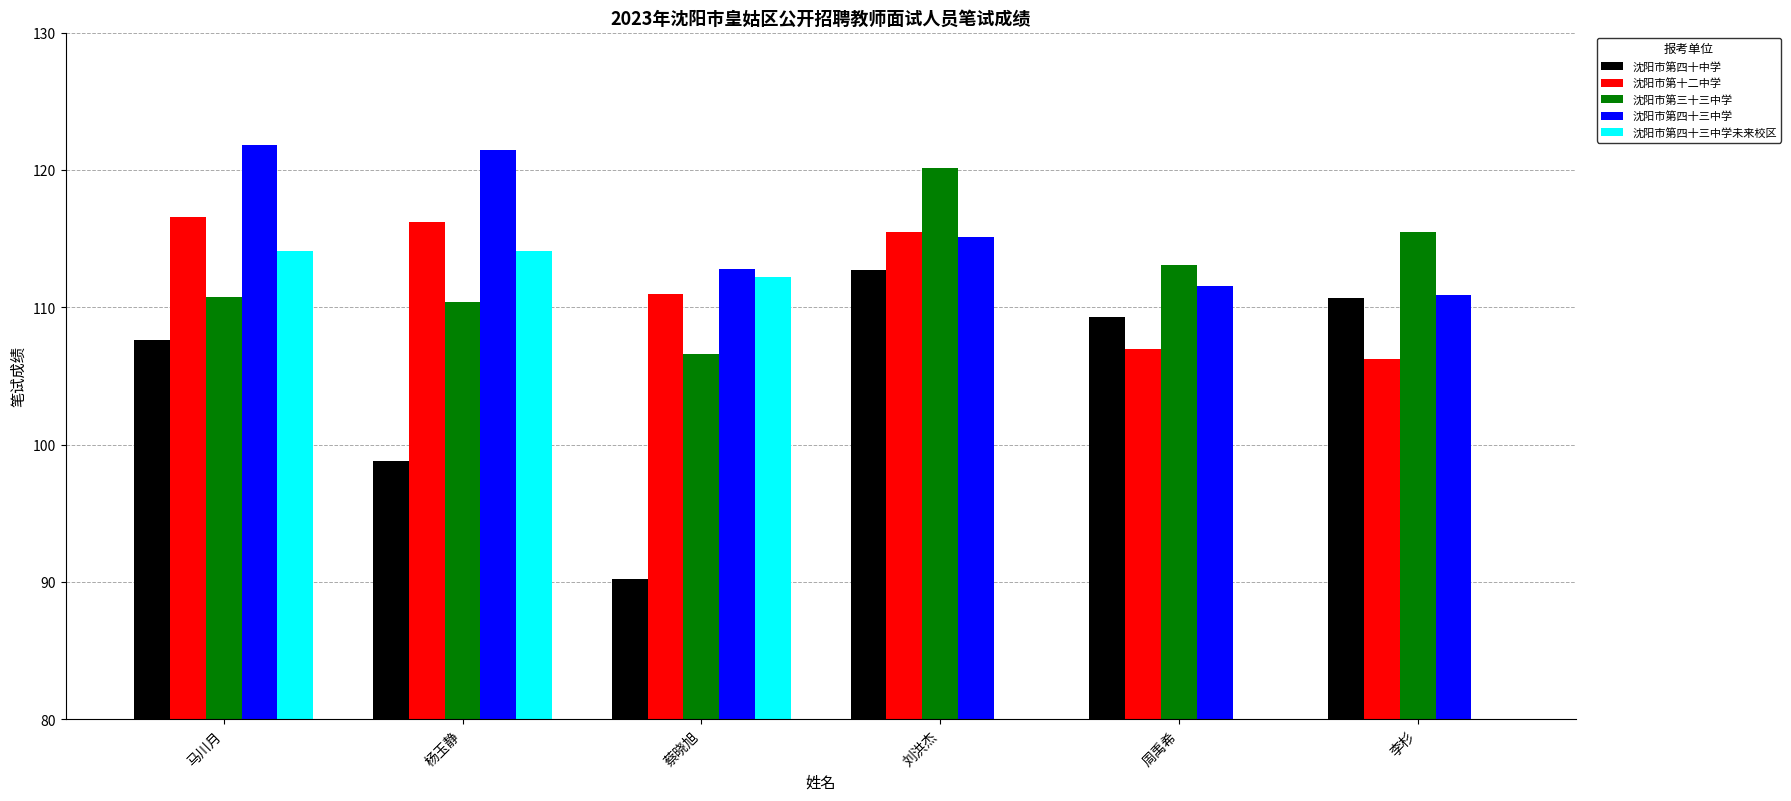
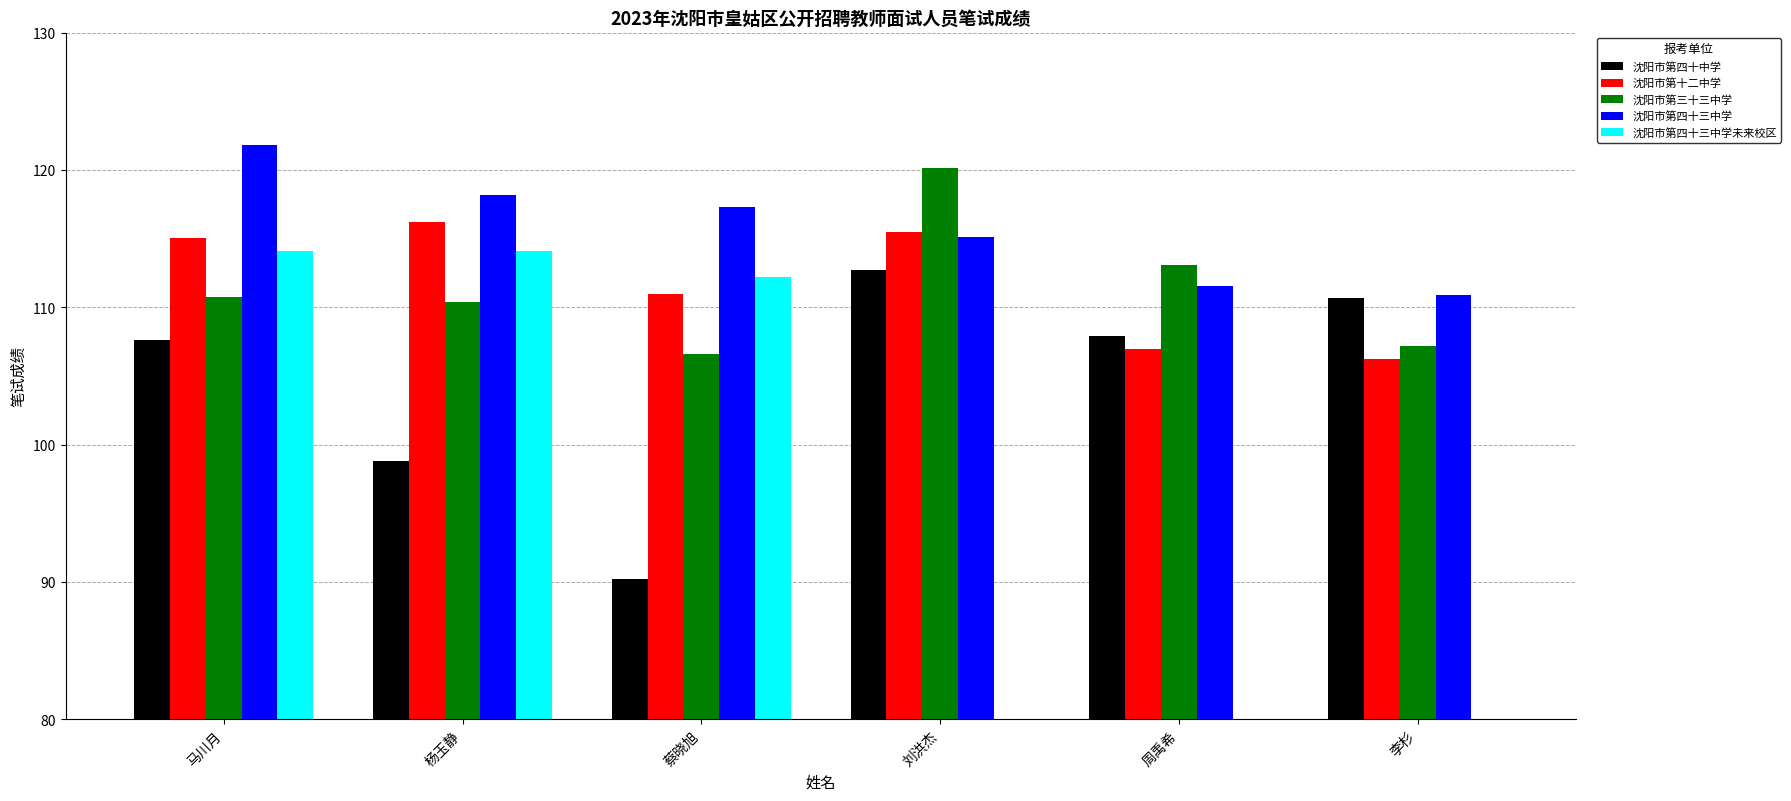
沈阳市第十二中学, 马川月: 116.6 -> 115.1
沈阳市第四十三中学, 杨玉静: 121.5 -> 118.2
沈阳市第四十三中学, 蔡晓旭: 112.8 -> 117.3
沈阳市第四十中学, 周禹希: 109.3 -> 107.9
沈阳市第三十三中学, 李杉: 115.5 -> 107.2
